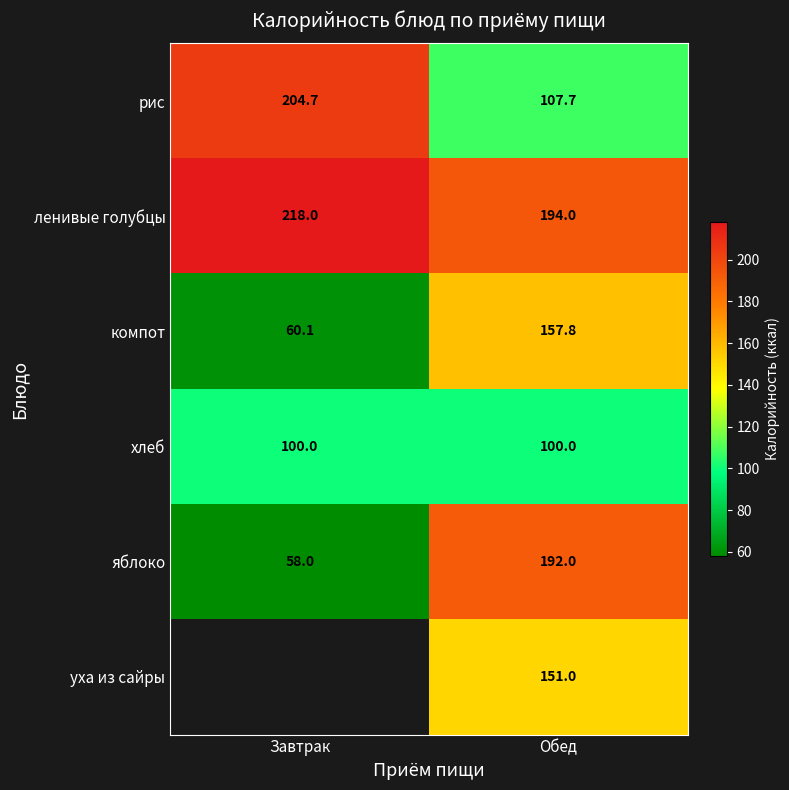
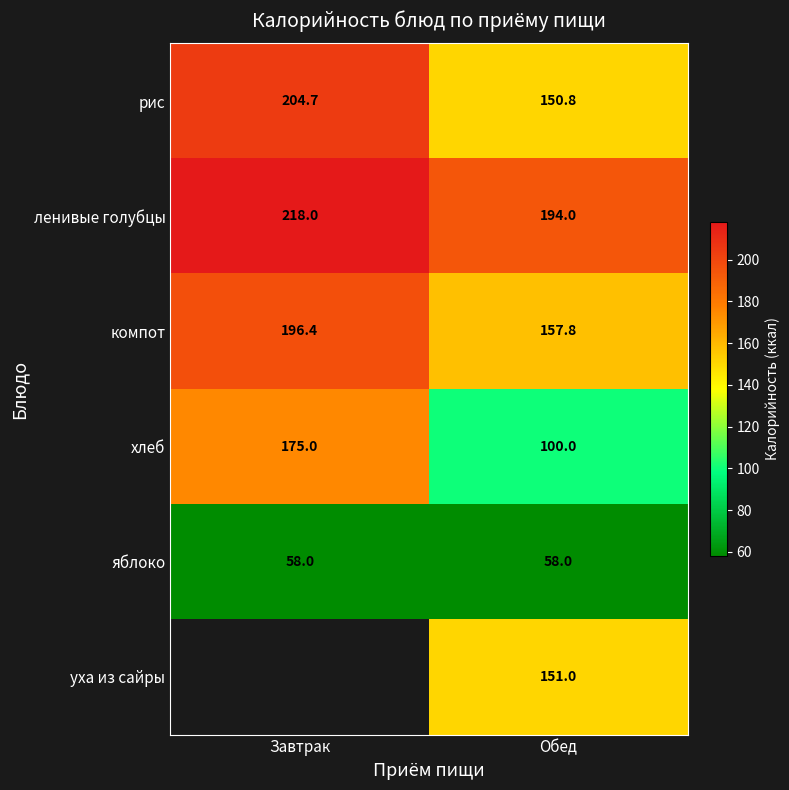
рис, Обед: 107.7 -> 150.8
компот, Завтрак: 60.1 -> 196.4
хлеб, Завтрак: 100.0 -> 175.0
яблоко, Обед: 192.0 -> 58.0
